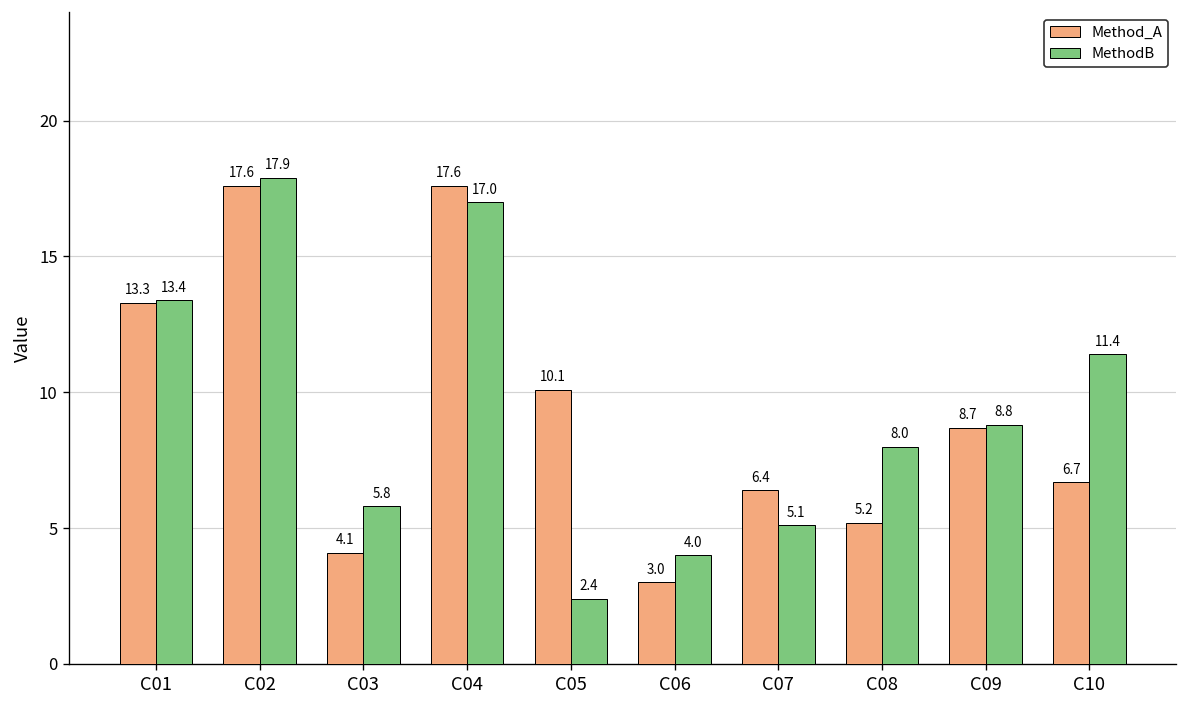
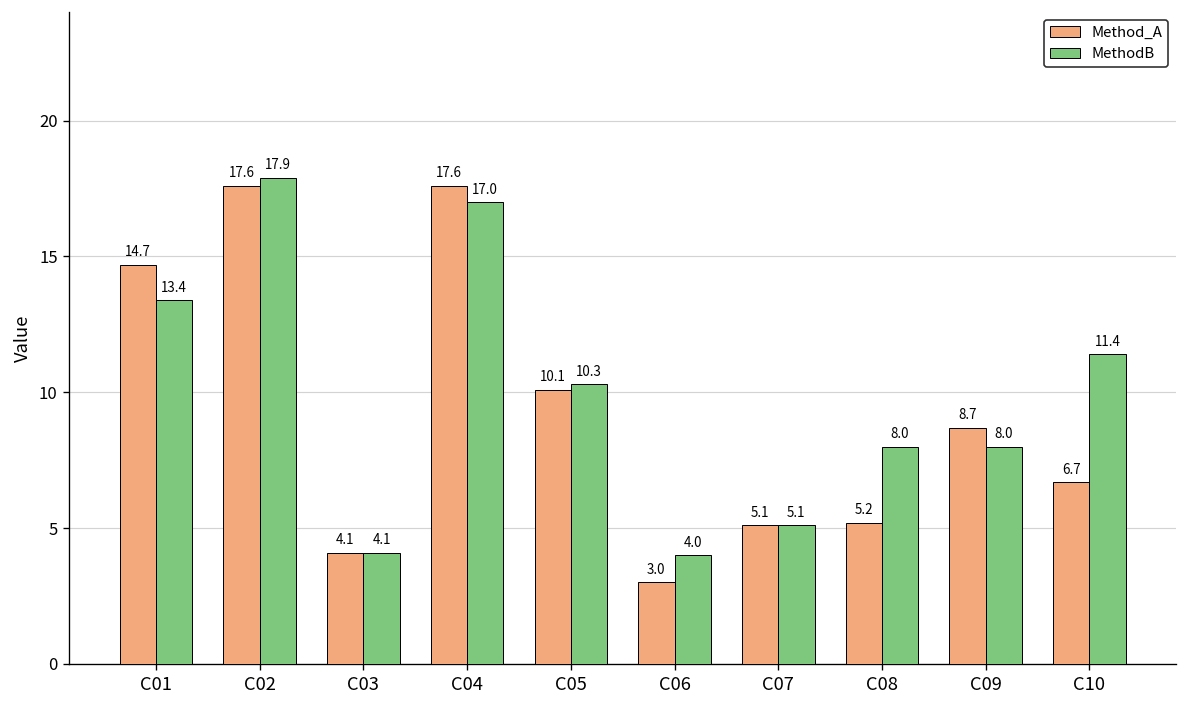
Method_A, C01: 13.3 -> 14.7
MethodB, C03: 5.8 -> 4.1
MethodB, C05: 2.4 -> 10.3
Method_A, C07: 6.4 -> 5.1
MethodB, C09: 8.8 -> 8.0
